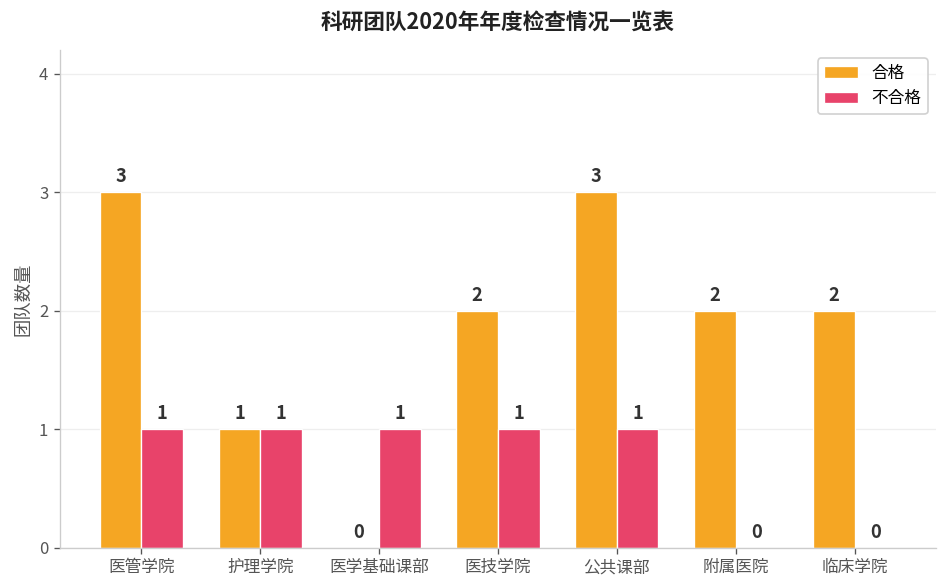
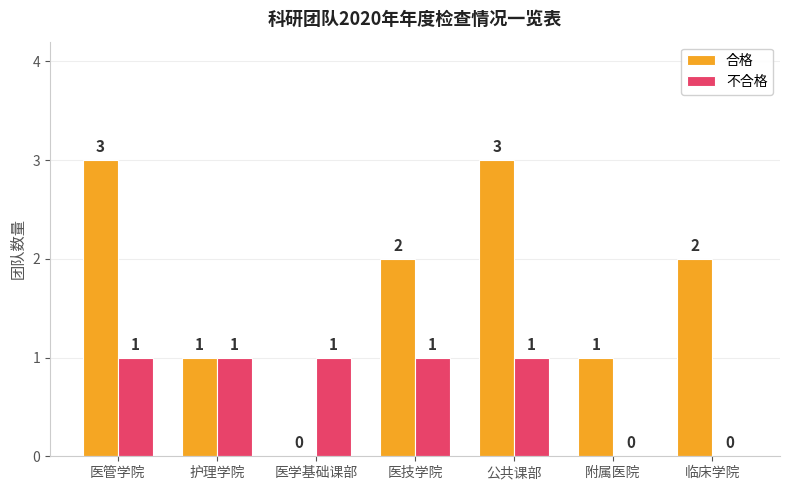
合格, 附属医院: 2 -> 1
